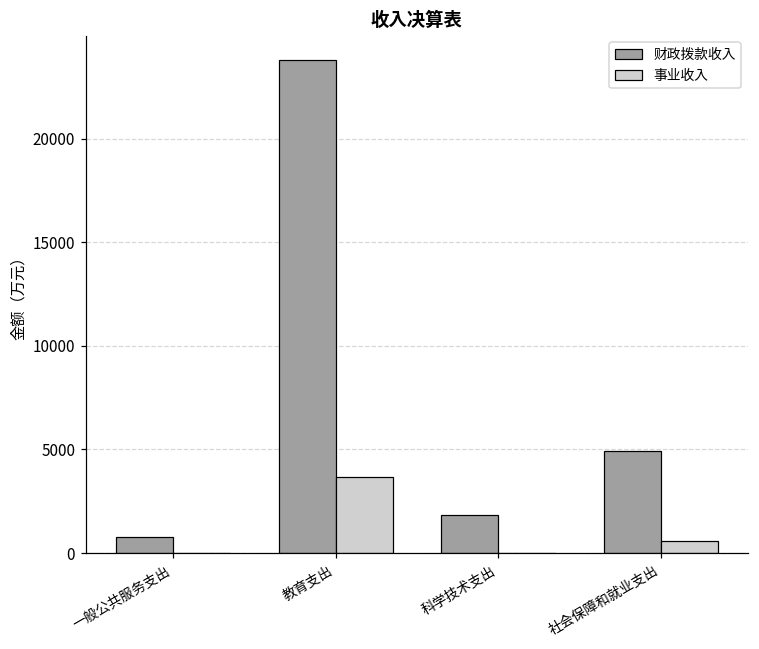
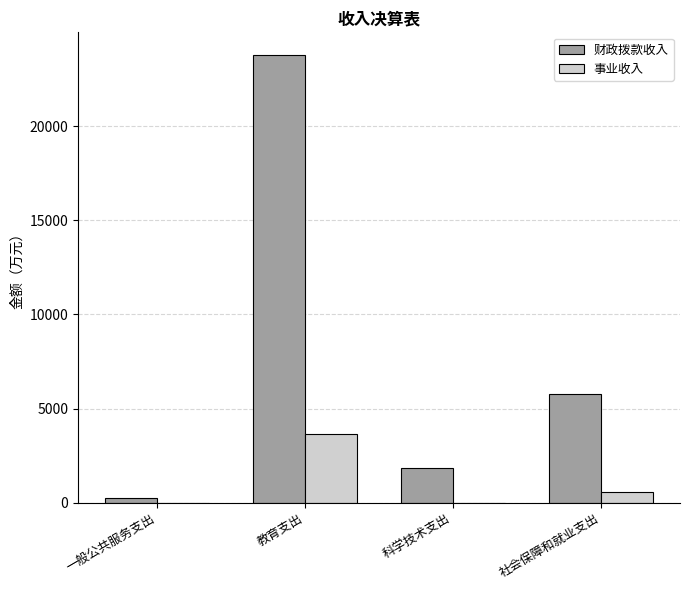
财政拨款收入, 一般公共服务支出: 800 -> 200
财政拨款收入, 社会保障和就业支出: 4900 -> 5800
